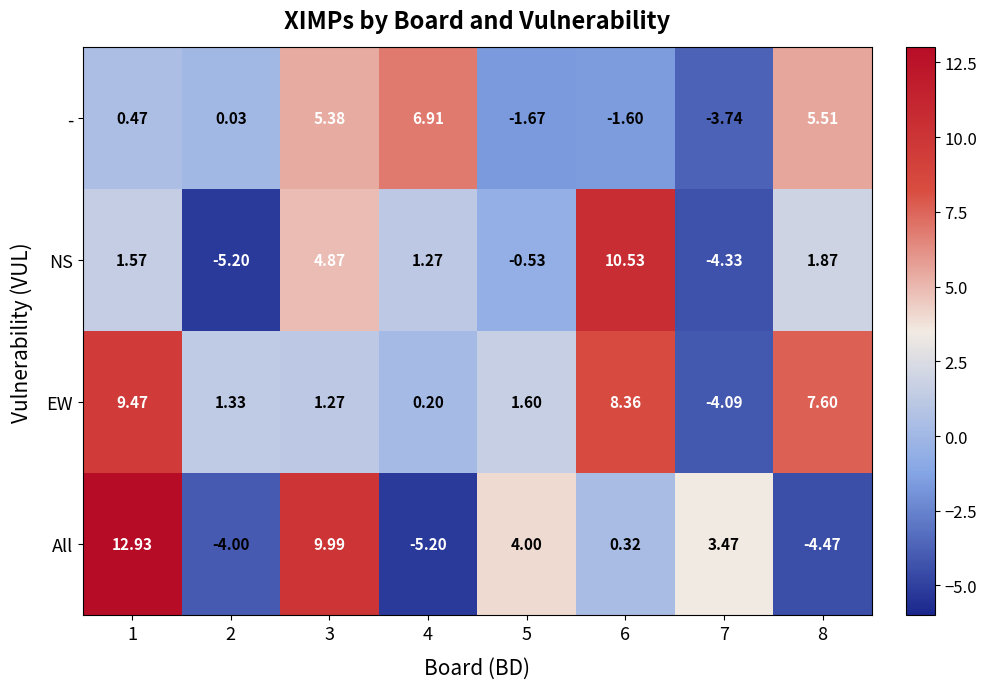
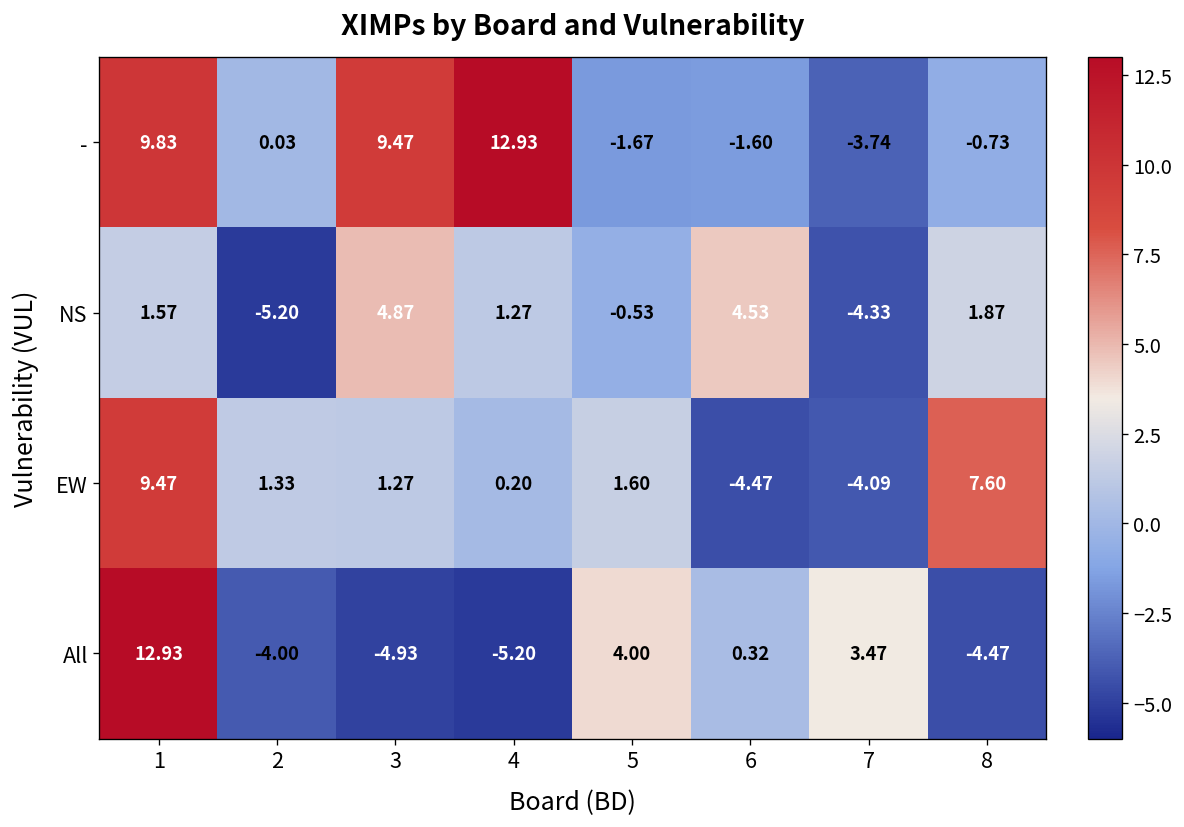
-, 1: 0.47 -> 9.83
-, 3: 5.38 -> 9.47
-, 4: 6.91 -> 12.93
-, 8: 5.51 -> -0.73
NS, 6: 10.53 -> 4.53
EW, 6: 8.36 -> -4.47
All, 3: 9.99 -> -4.93
